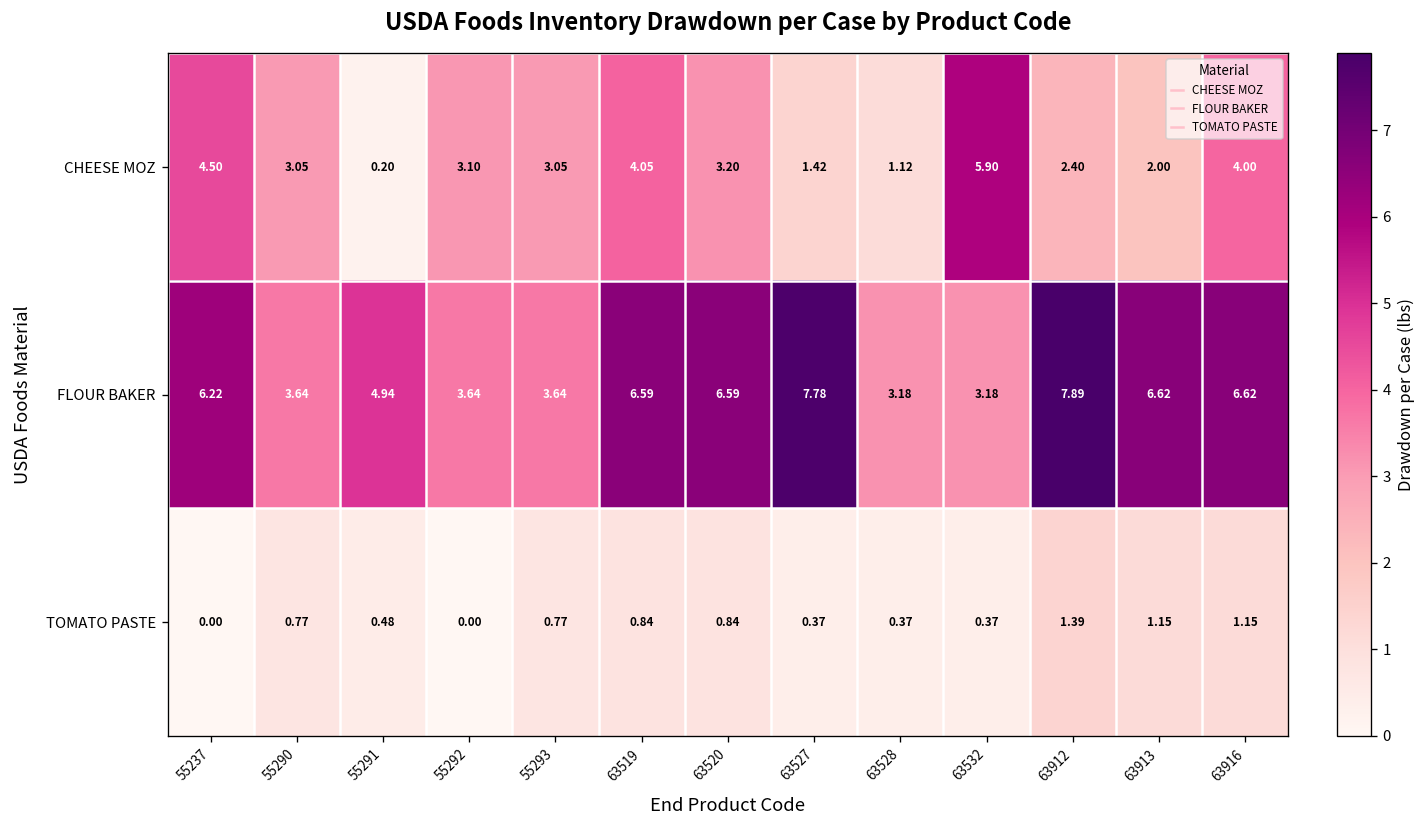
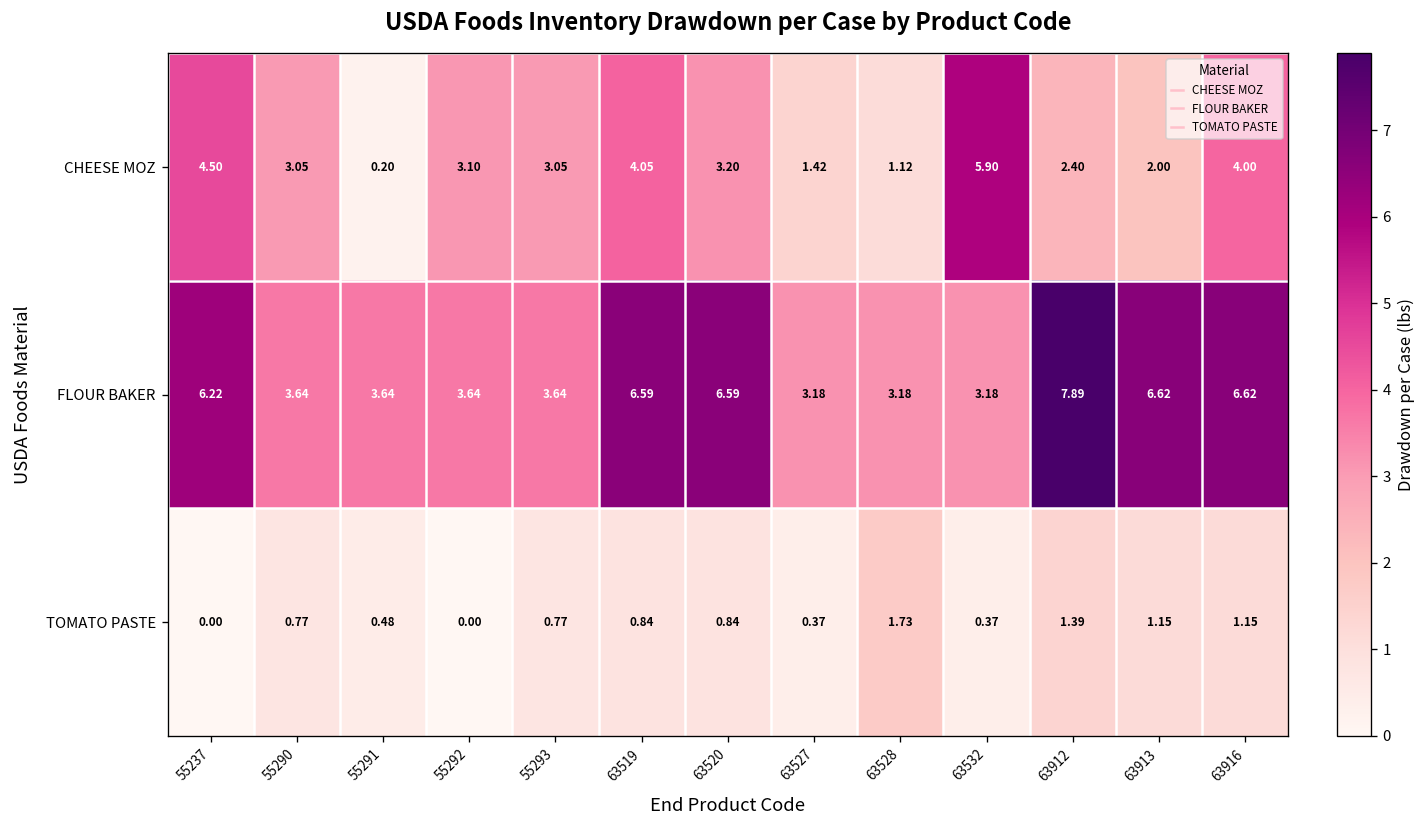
FLOUR BAKER, 55291: 4.94 -> 3.64
FLOUR BAKER, 63527: 7.78 -> 3.18
TOMATO PASTE, 63528: 0.37 -> 1.73
